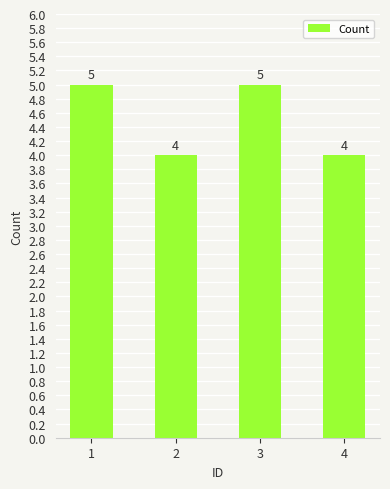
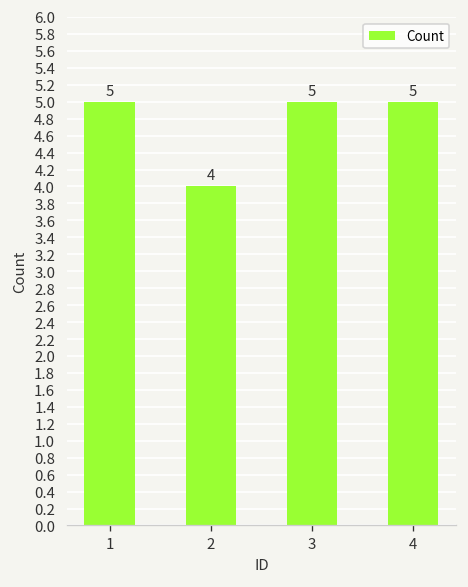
4: 4 -> 5
